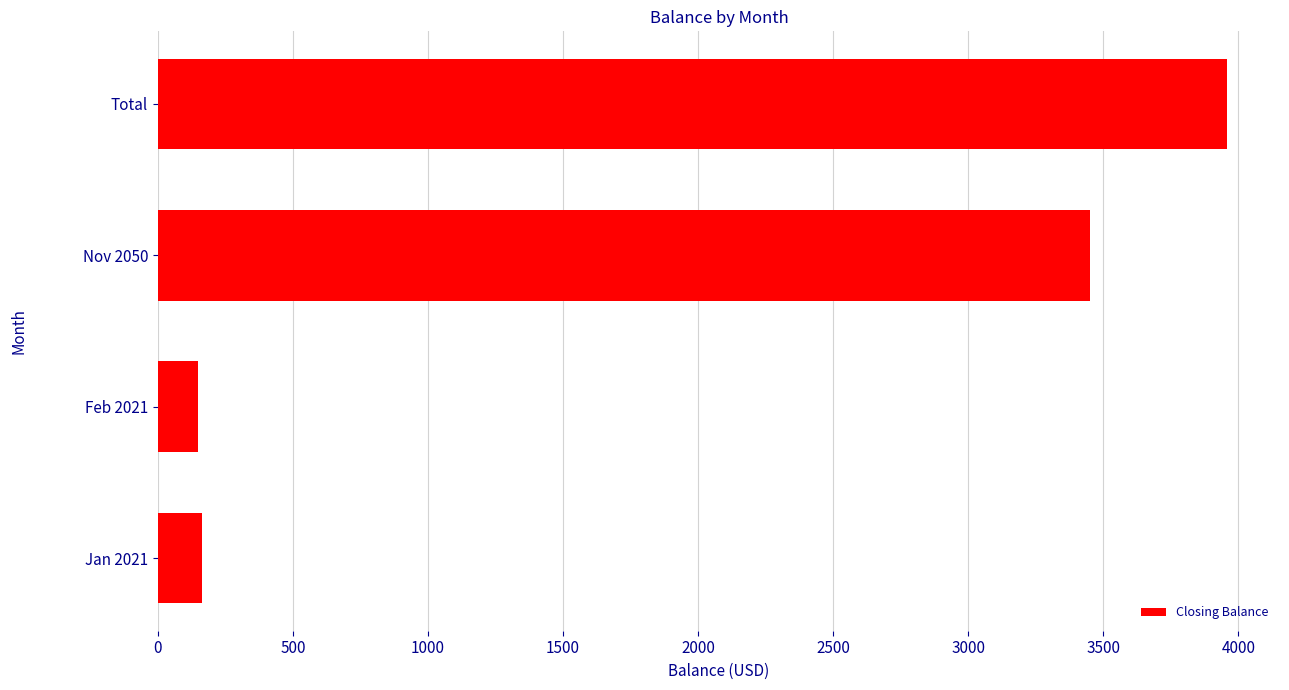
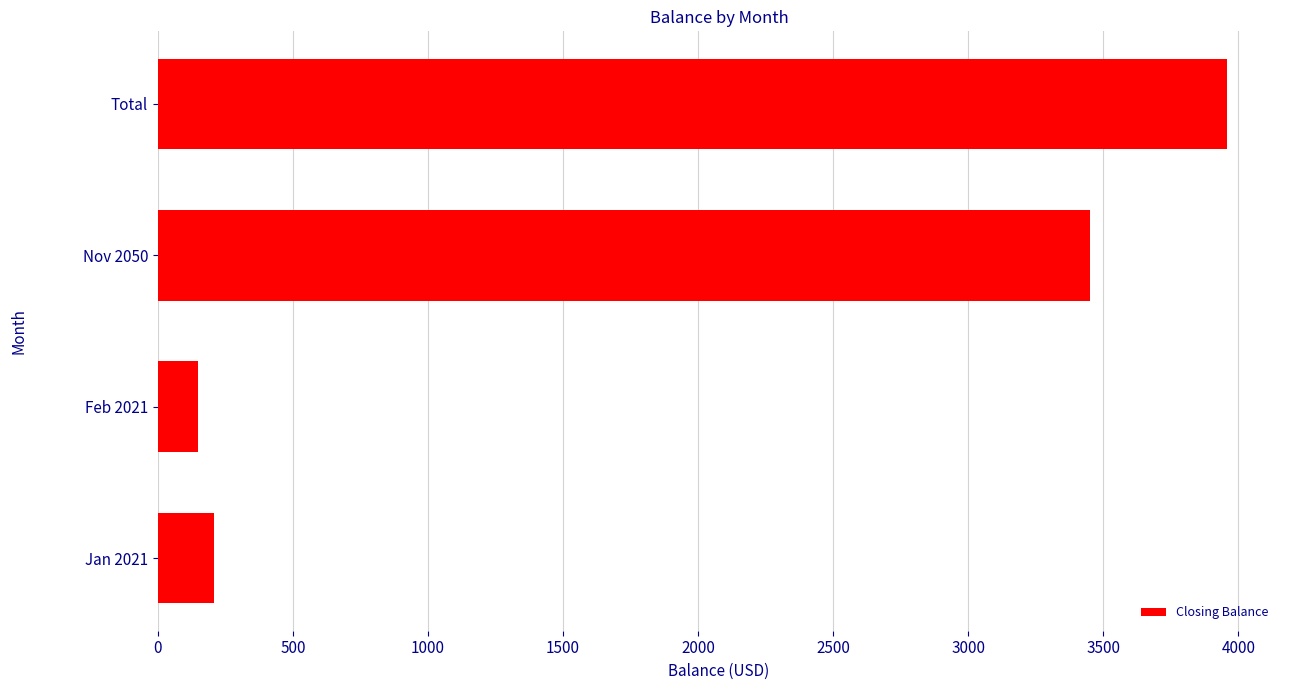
Jan 2021: 160 -> 210
